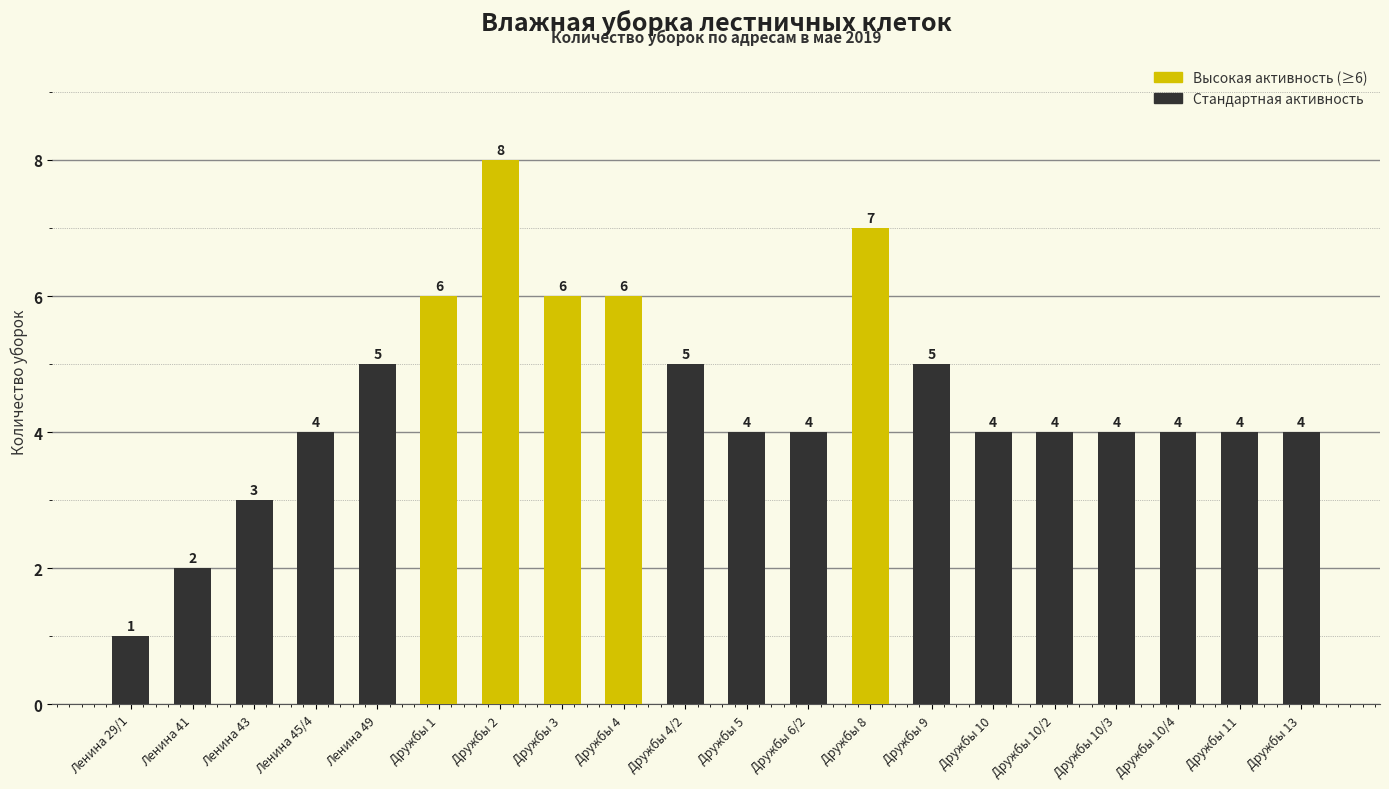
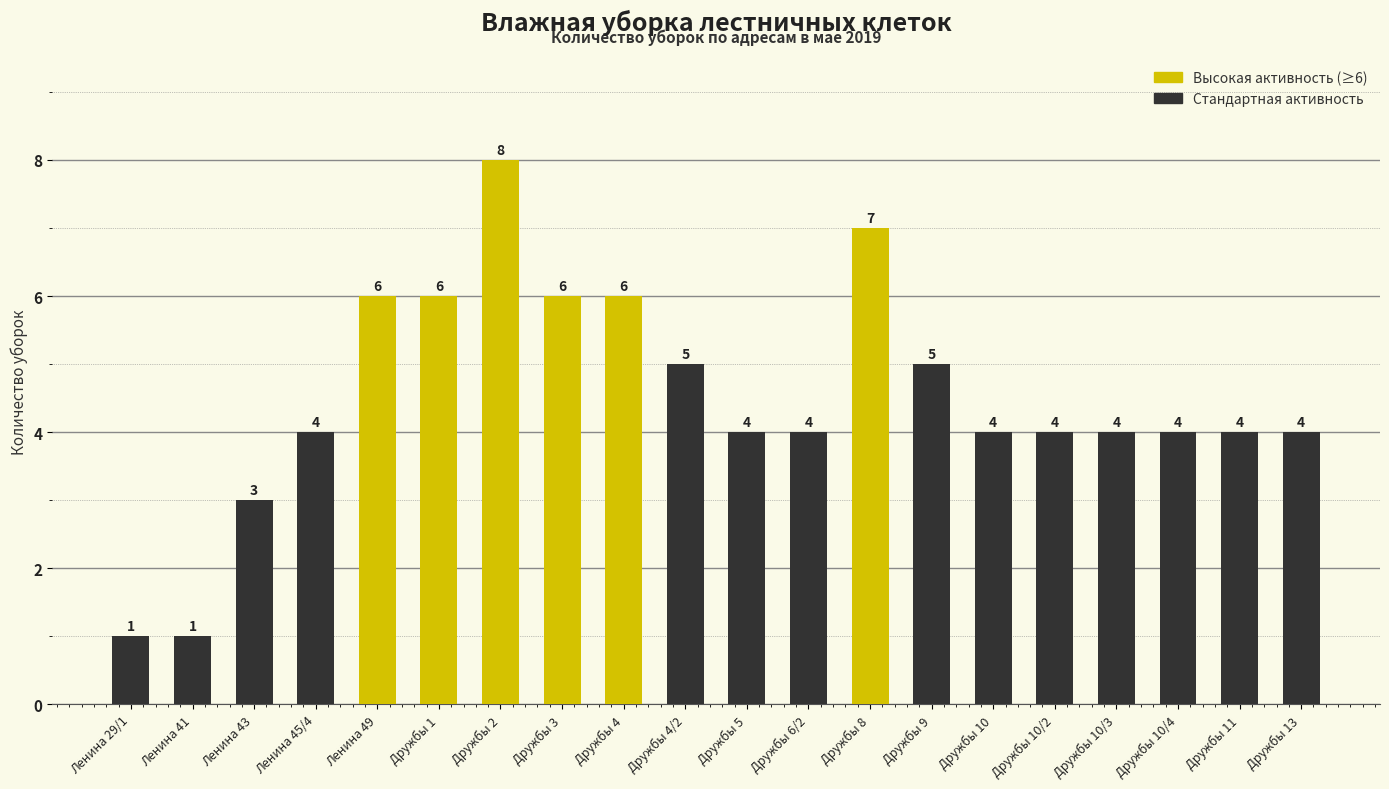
Ленина 41: 2 -> 1
Ленина 49: 5 -> 6
